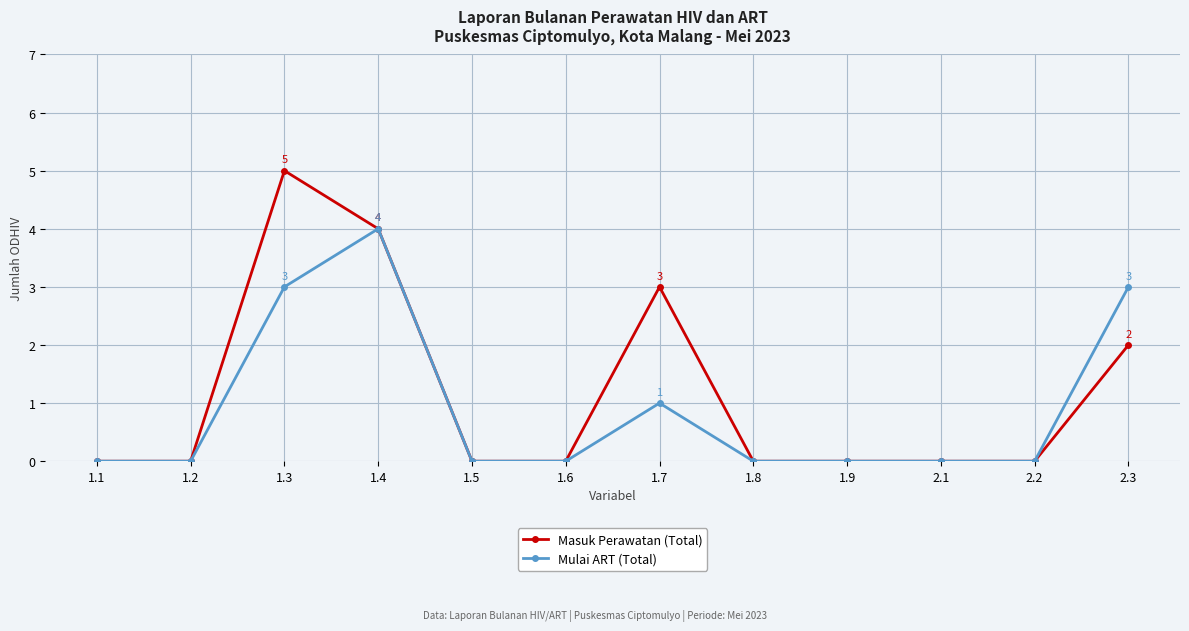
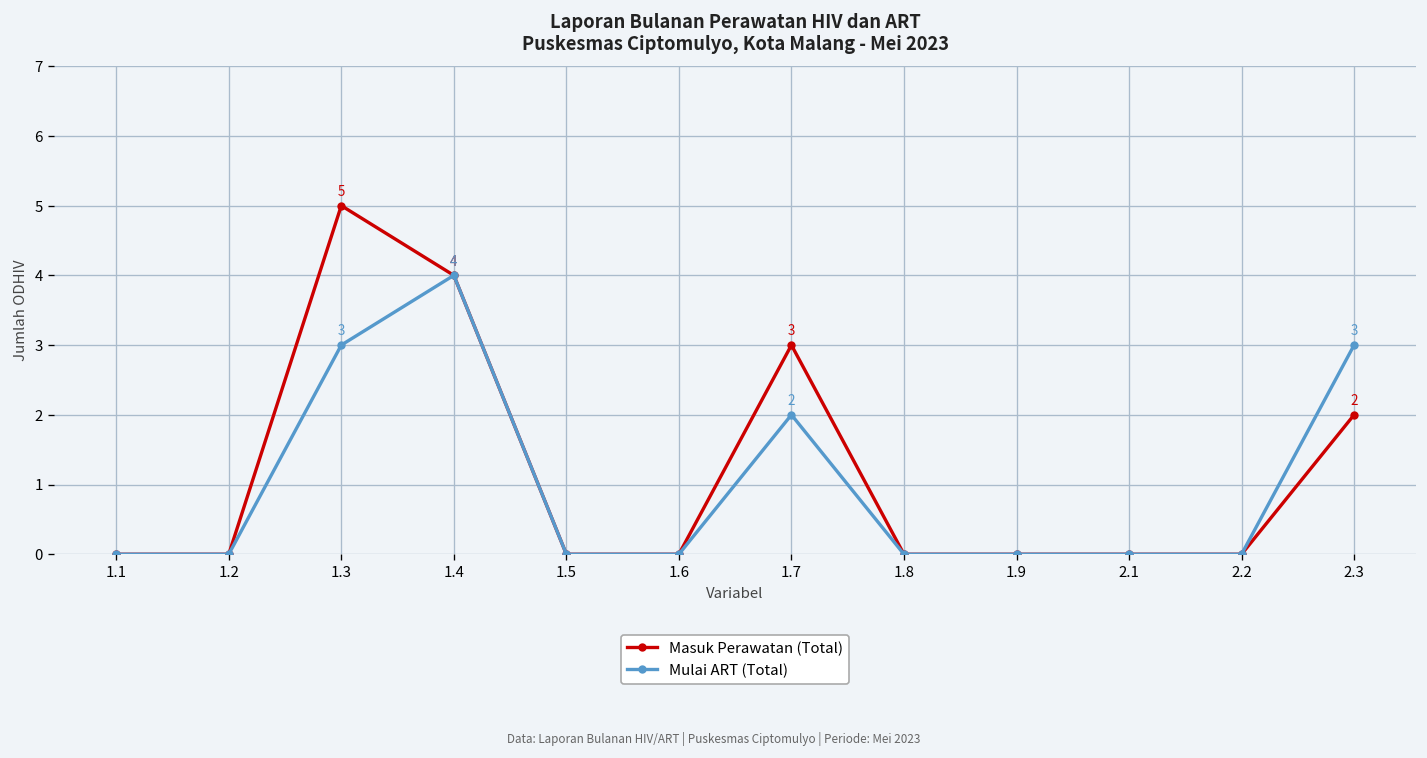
Mulai ART (Total), 1.7: 1 -> 2
